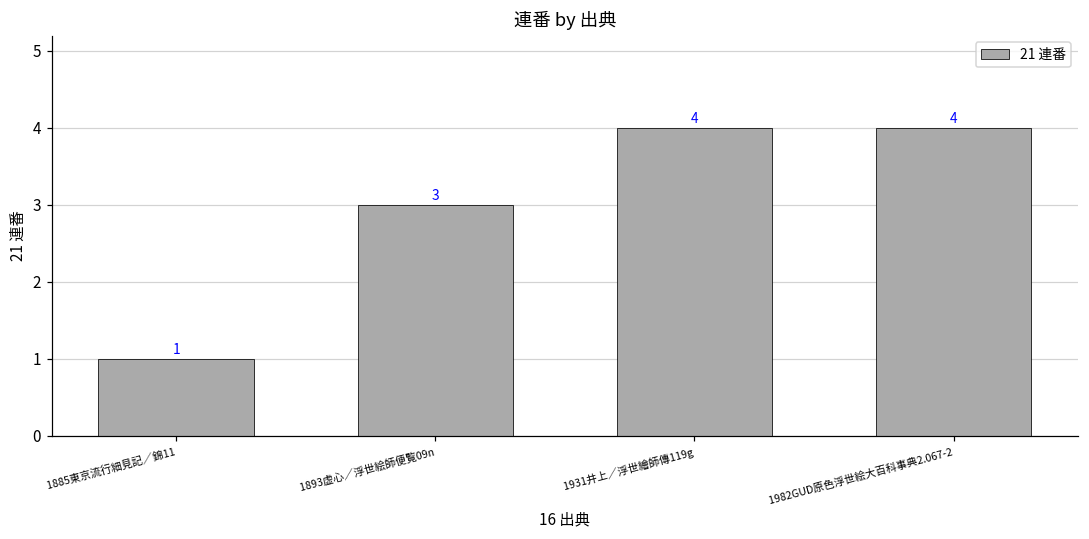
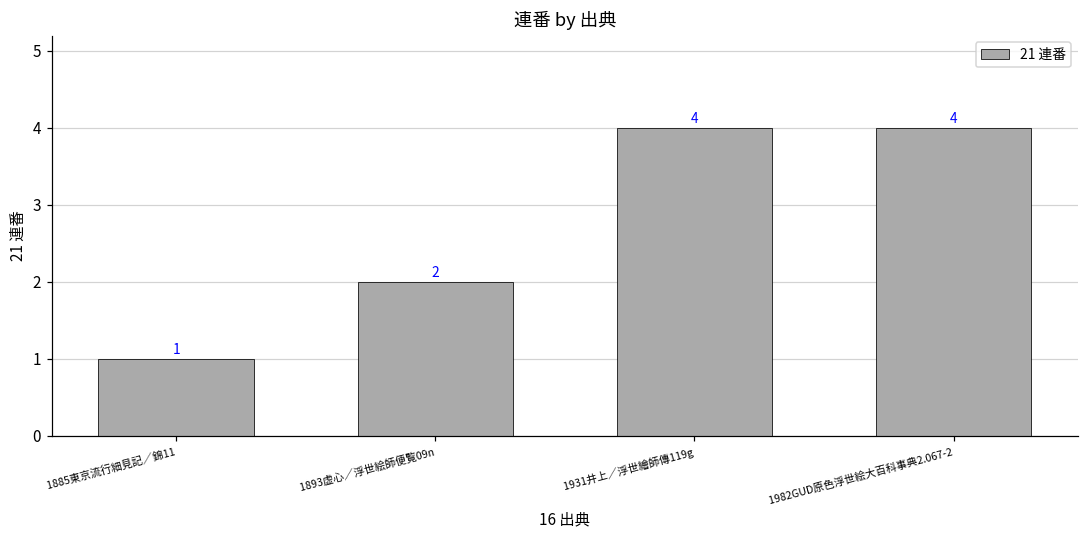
1893虚心／浮世絵師便覧09n: 3 -> 2
